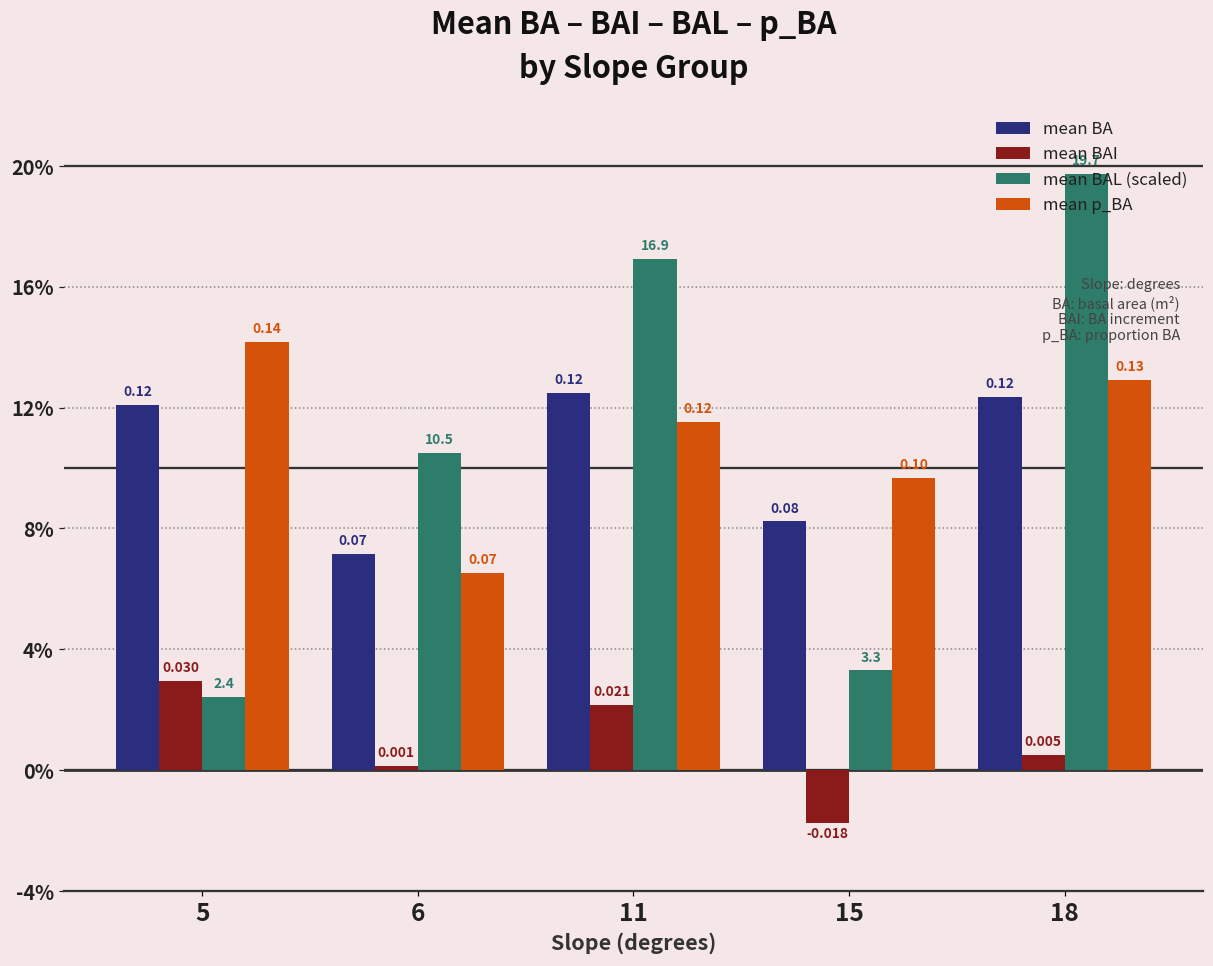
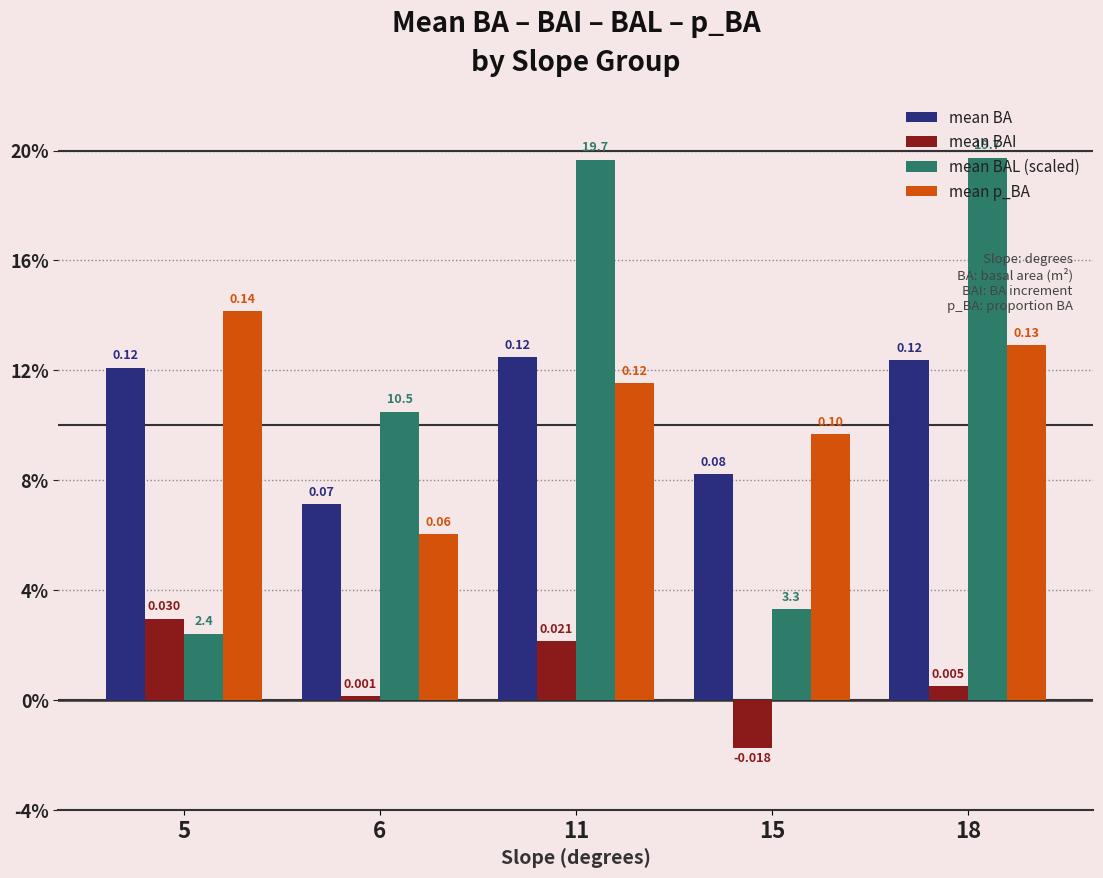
mean p_BA, 6: 0.07 -> 0.06
mean BAL (scaled), 11: 16.9 -> 19.7
